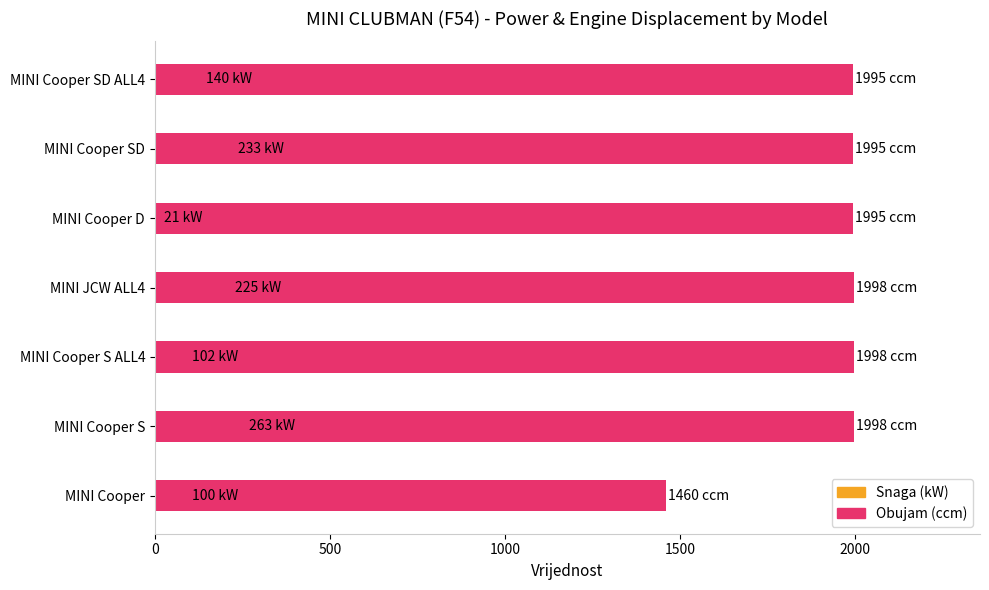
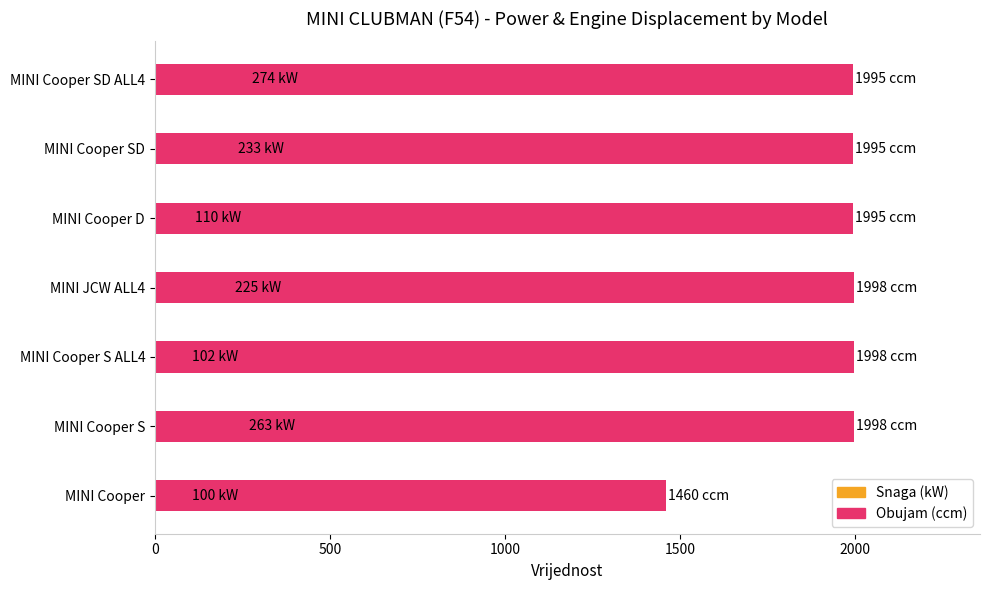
Snaga (kW), MINI Cooper SD ALL4: 140 -> 274
Snaga (kW), MINI Cooper D: 21 -> 110
